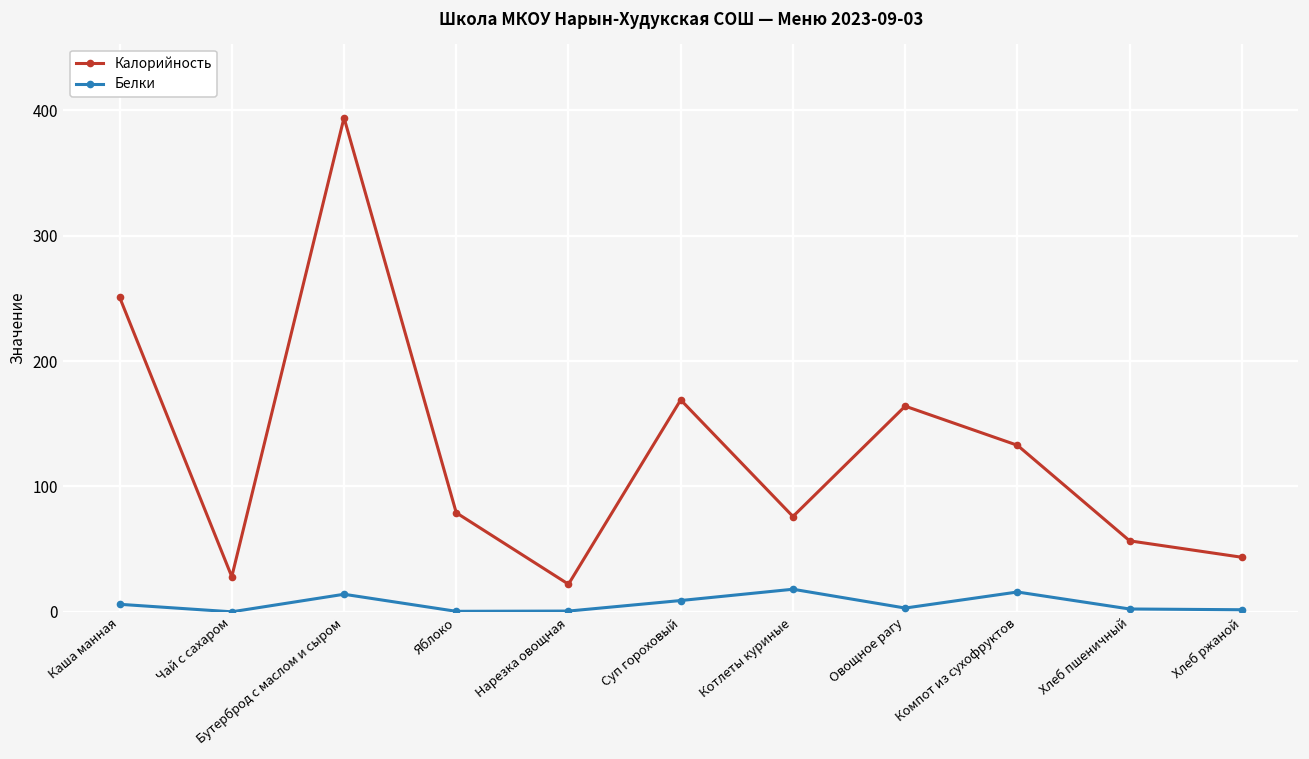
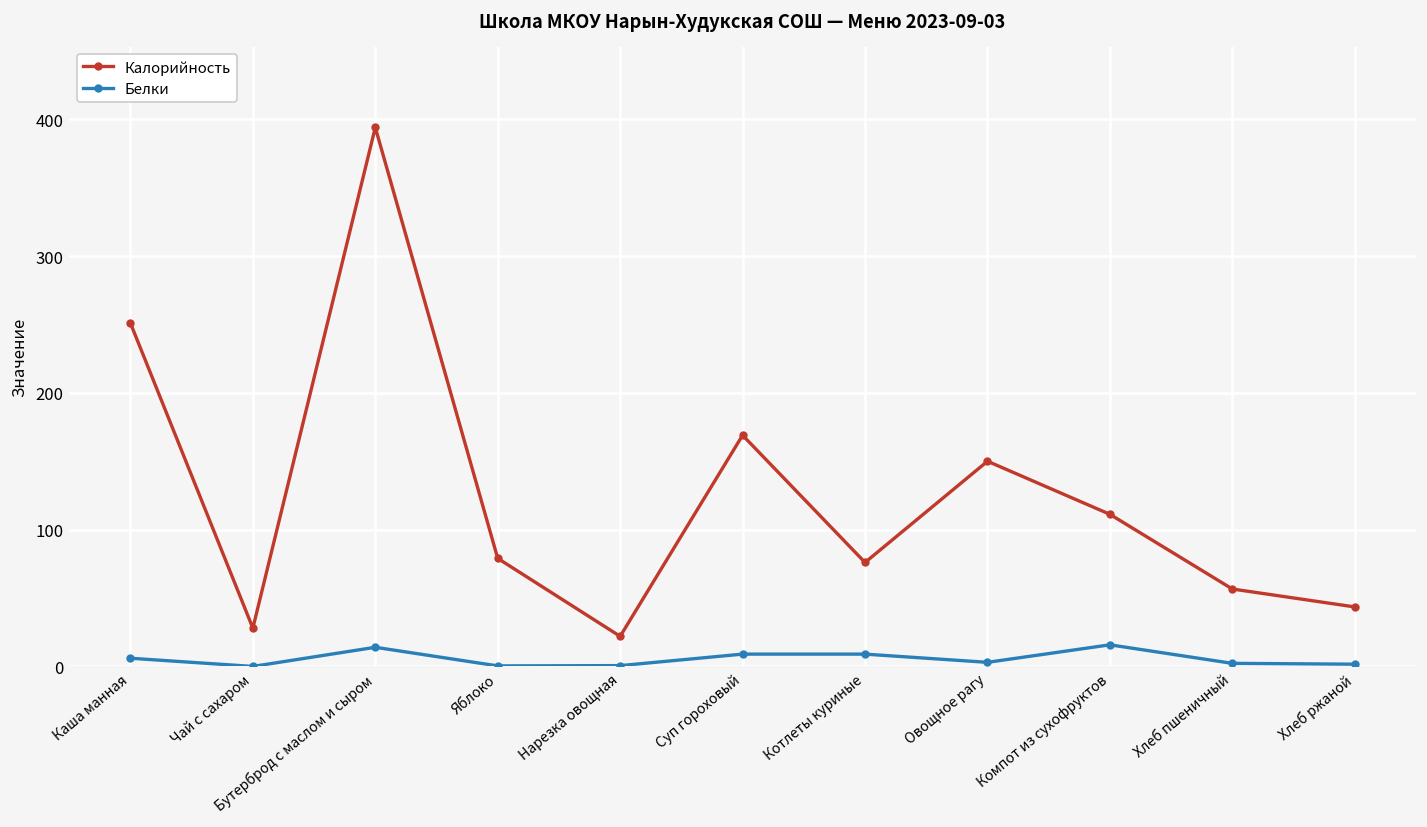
Белки, Котлеты куриные: 18 -> 9
Калорийность, Овощное рагу: 164 -> 150
Калорийность, Компот из сухофруктов: 133 -> 111
